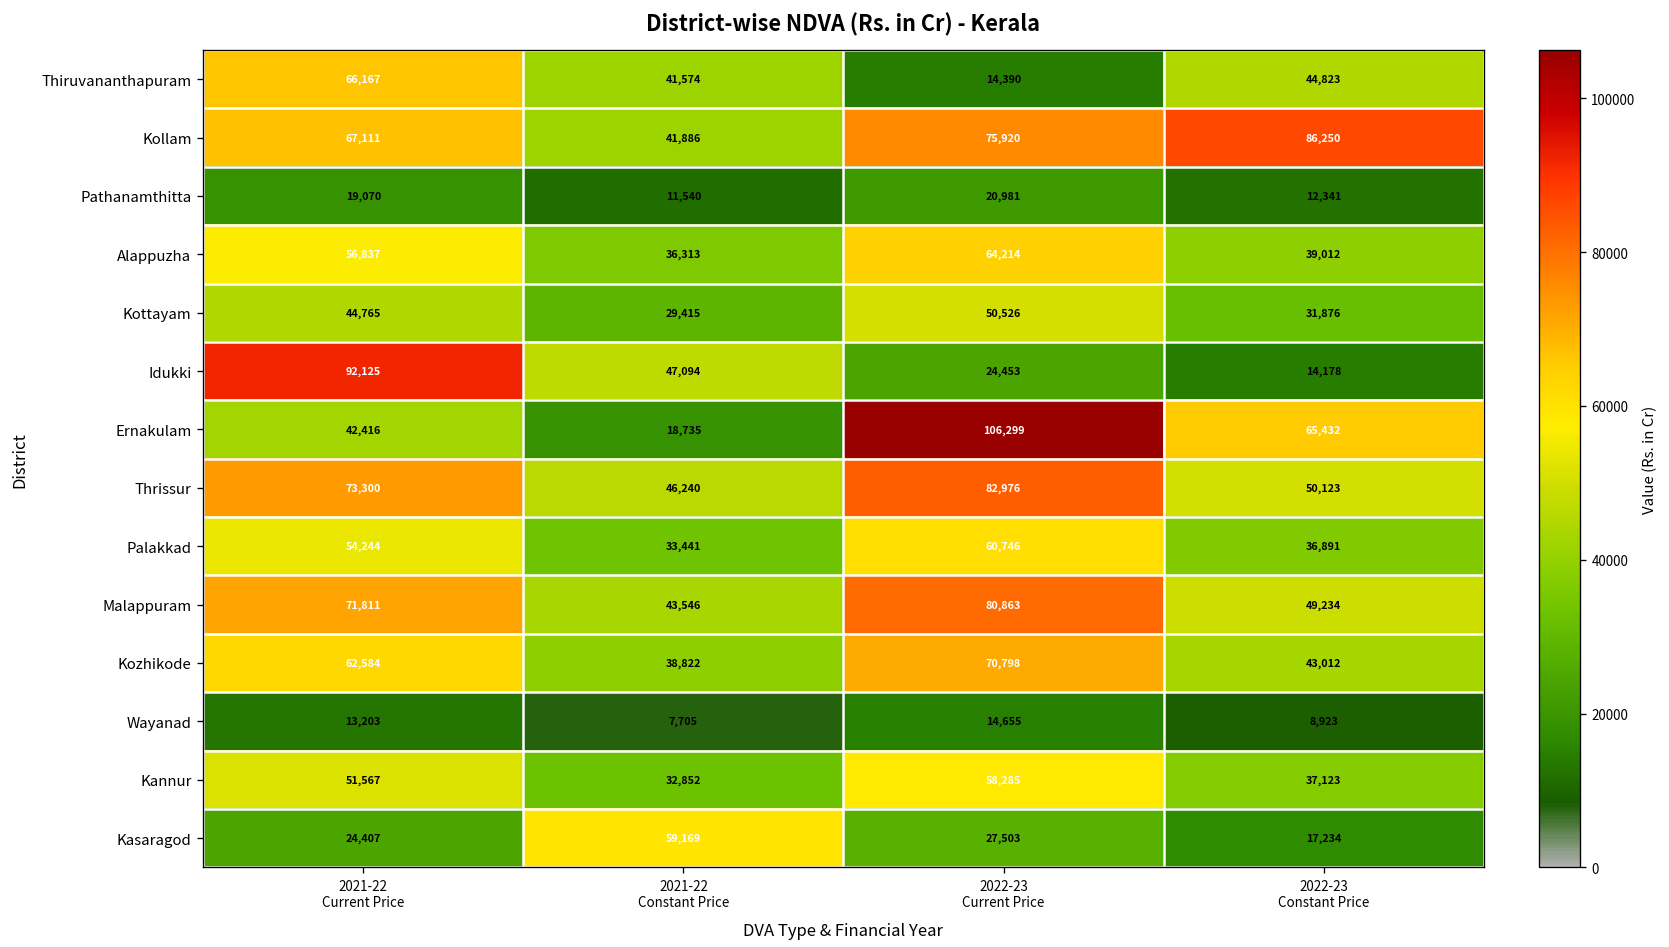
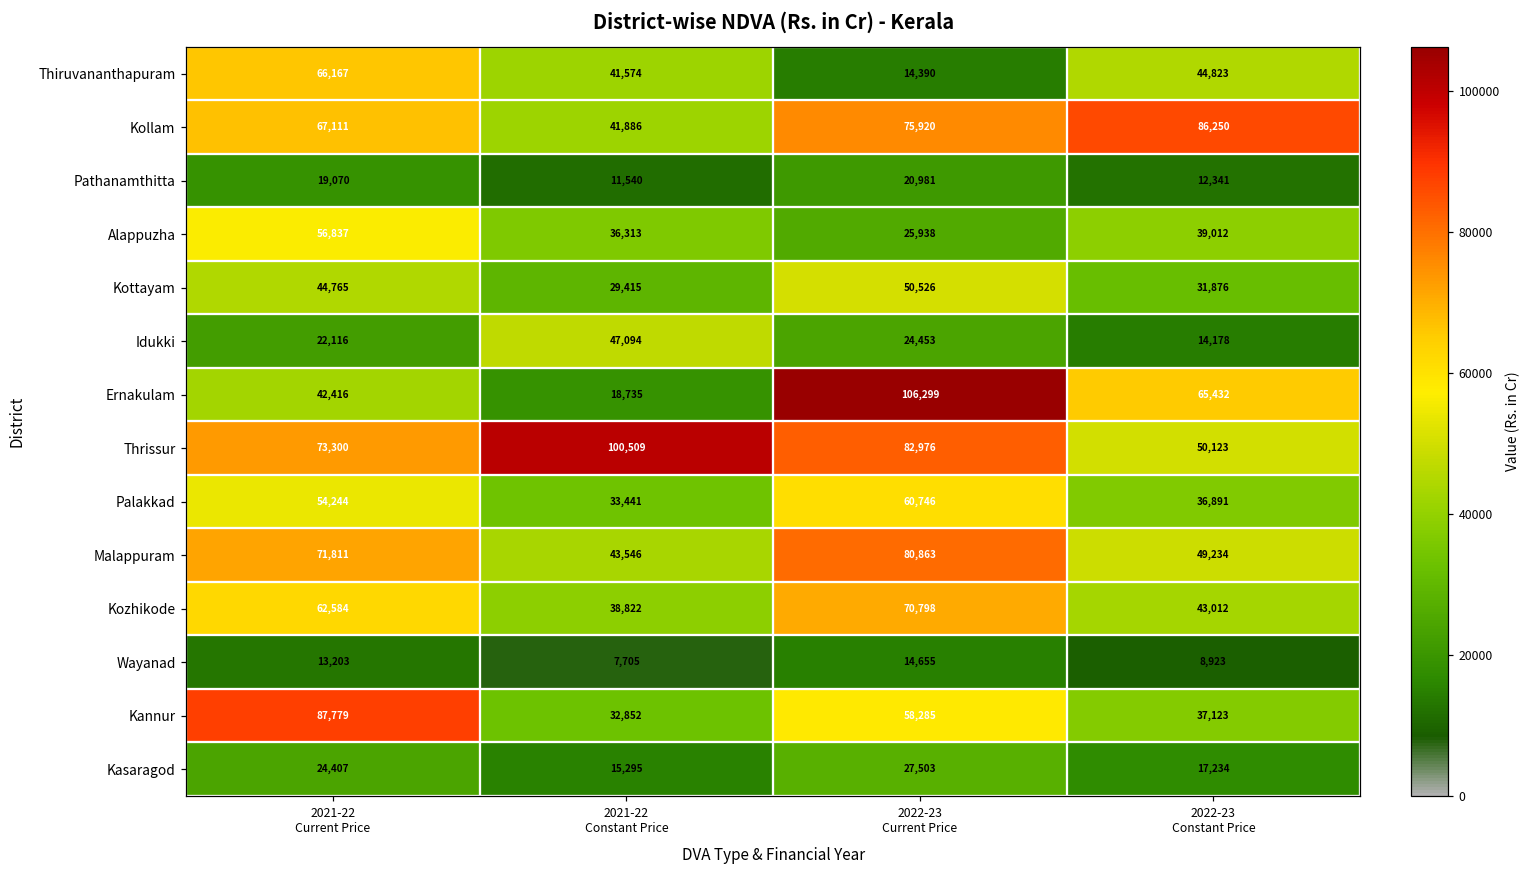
Alappuzha, 2022-23 Current Price: 64,214 -> 25,938
Idukki, 2021-22 Current Price: 92,125 -> 22,116
Thrissur, 2021-22 Constant Price: 46,240 -> 100,509
Kannur, 2021-22 Current Price: 51,567 -> 87,779
Kasaragod, 2021-22 Constant Price: 59,169 -> 15,295
